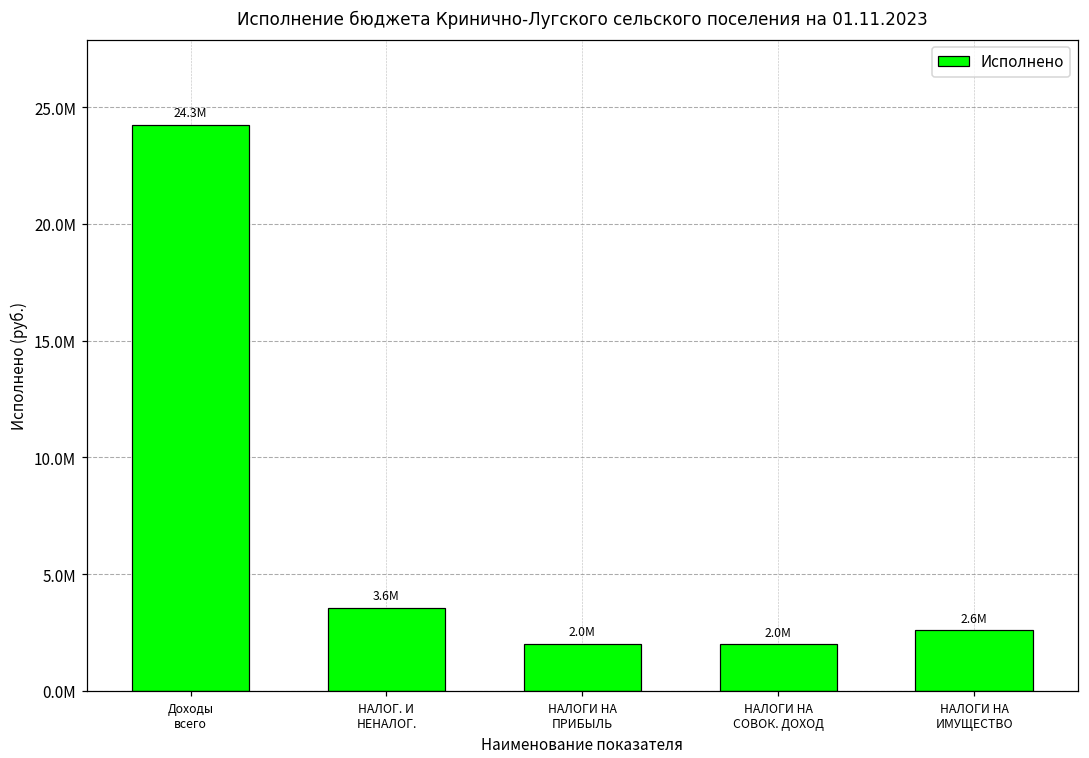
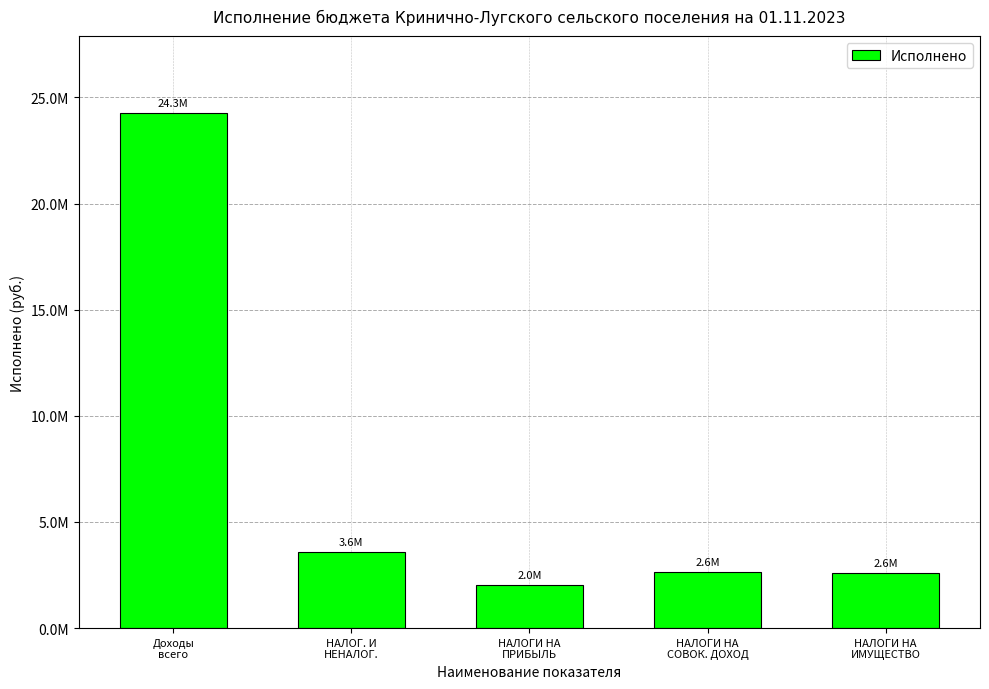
НАЛОГИ НА СОВОК. ДОХОД: 2.0M -> 2.6M
